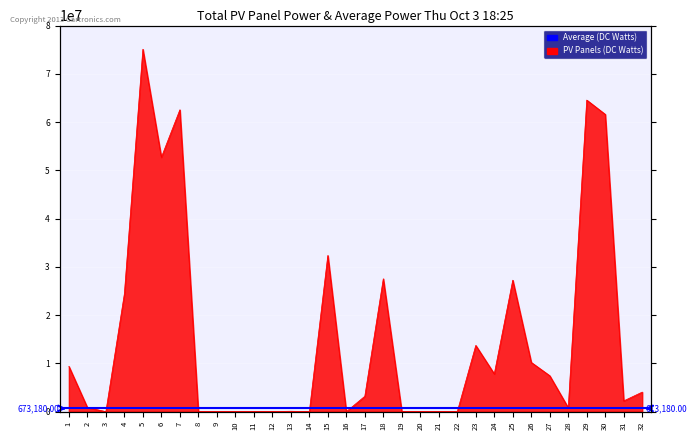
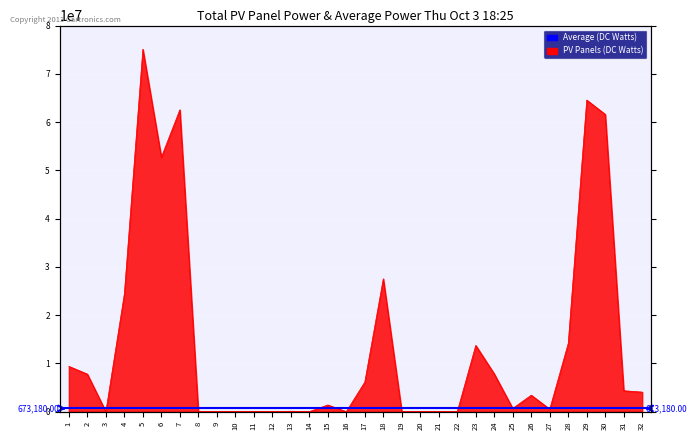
2: 1000000 -> 8000000
15: 32000000 -> 1000000
17: 3000000 -> 6000000
25: 27000000 -> 1000000
26: 10000000 -> 3000000
27: 7000000 -> 1000000
28: 1000000 -> 14000000
31: 2000000 -> 4000000
